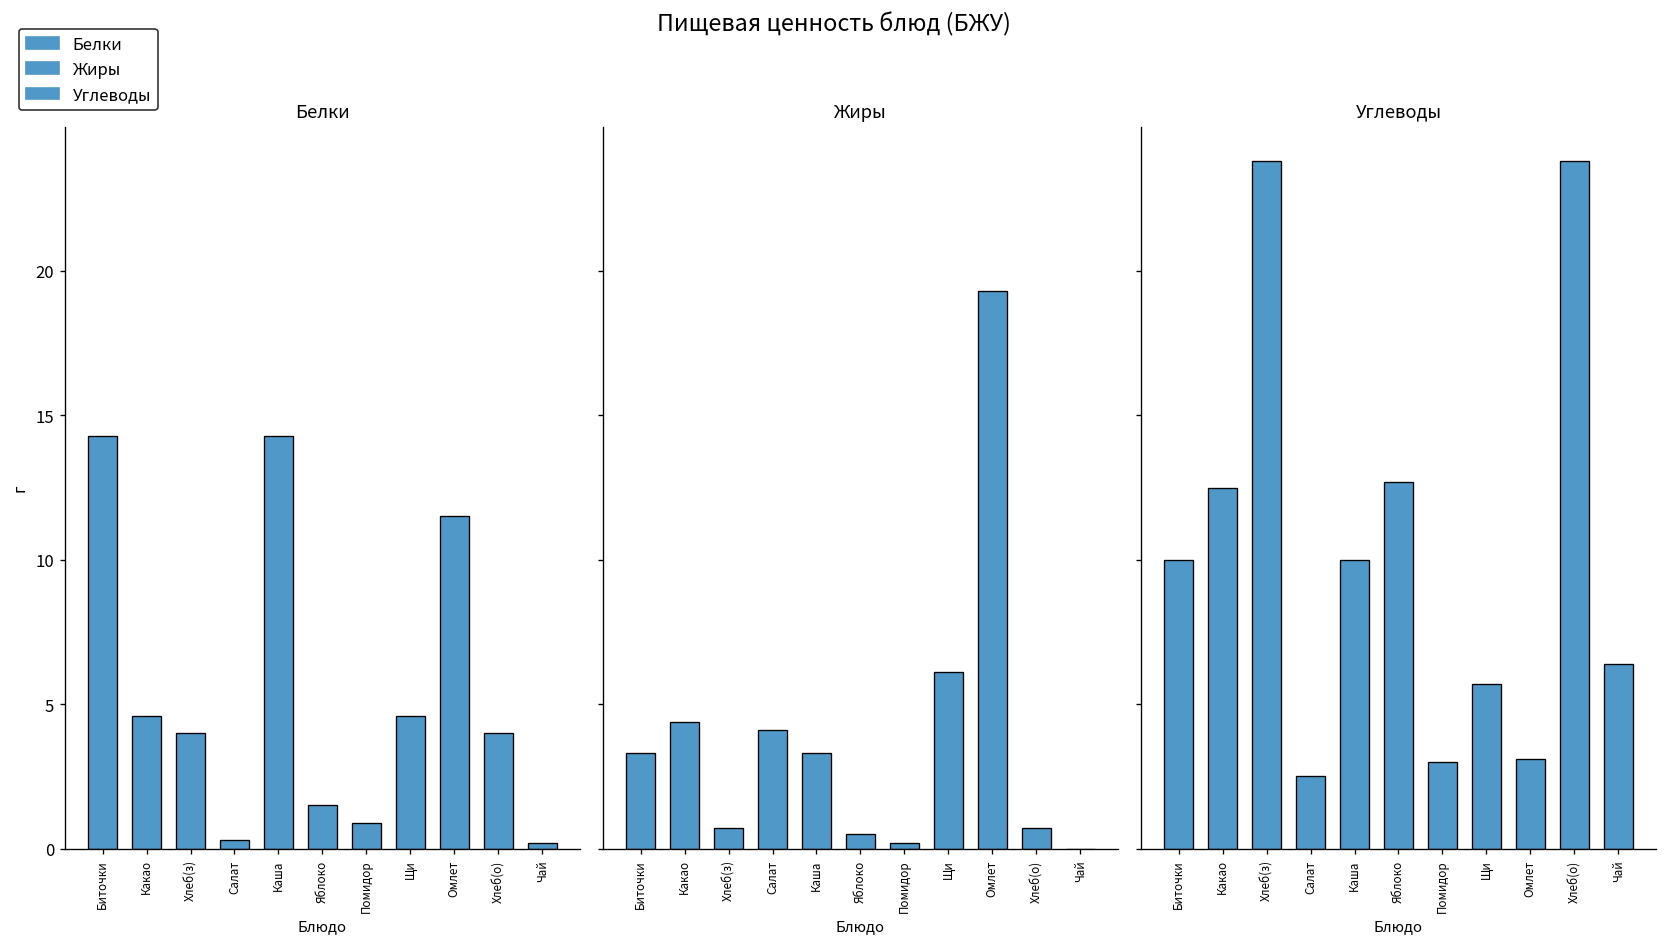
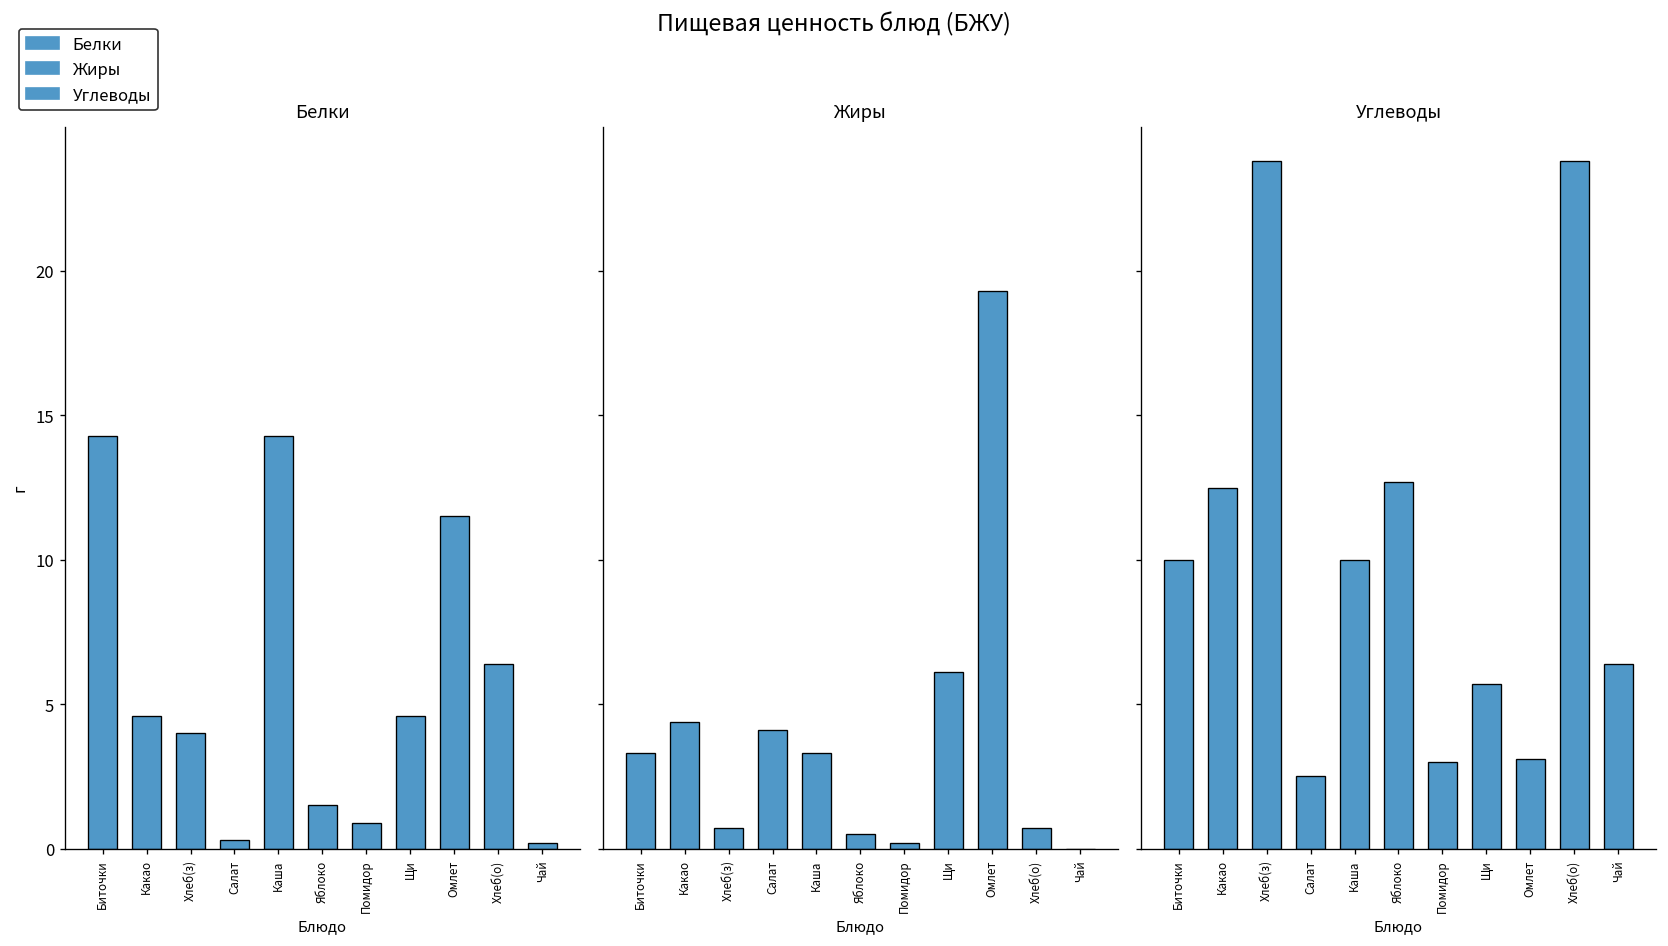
Белки, Хлеб(о): 4.0 -> 6.4
